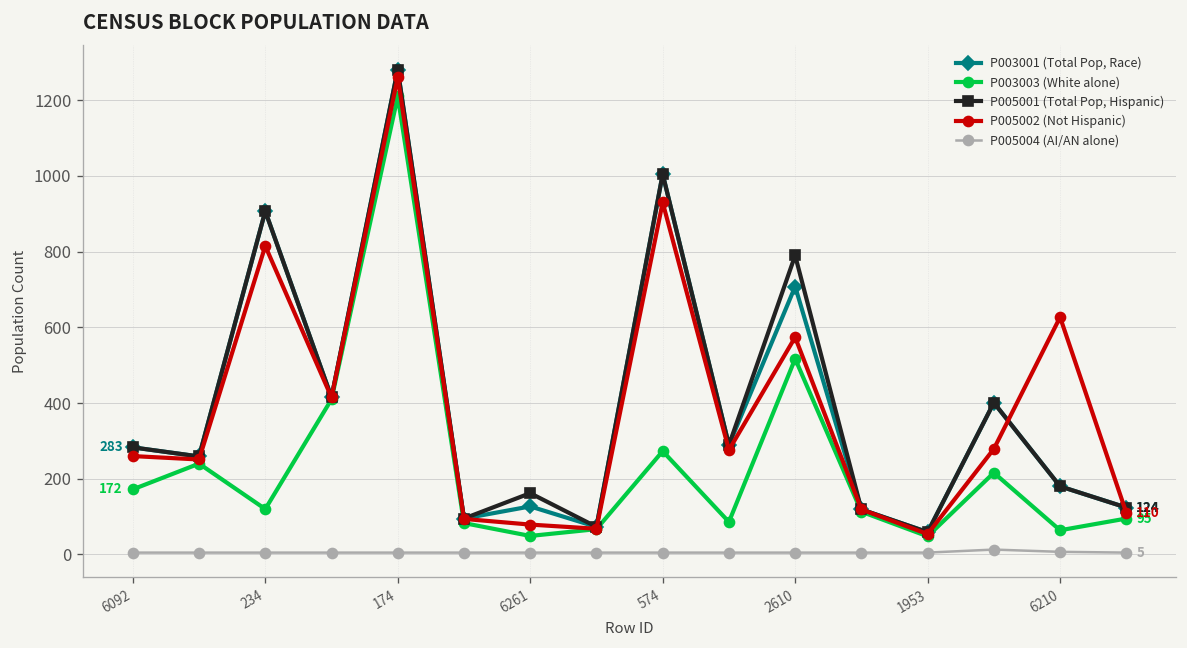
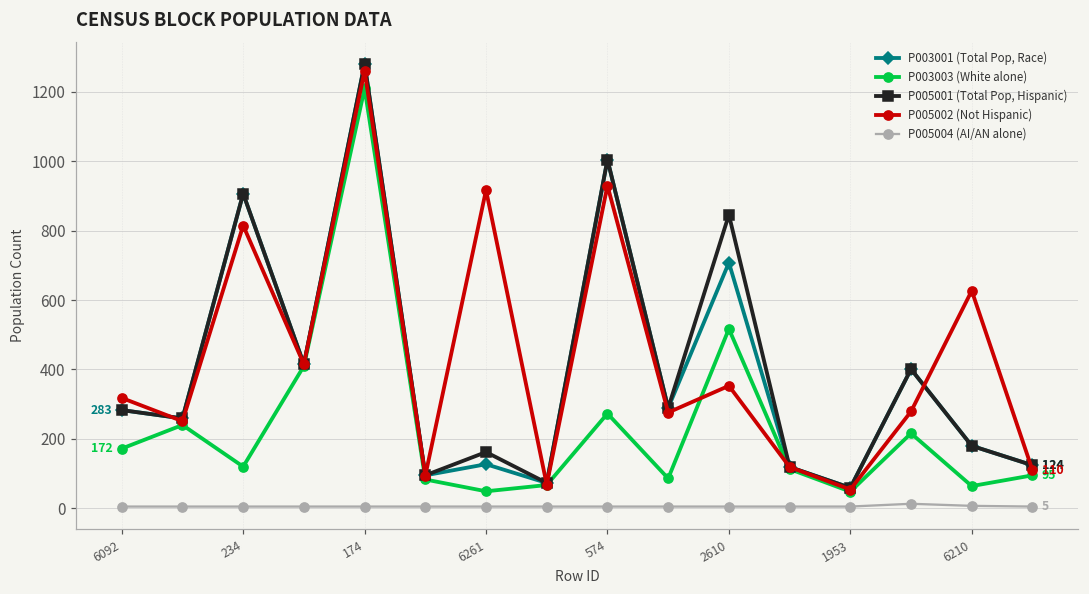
P005002 (Not Hispanic), 6092: 260 -> 320
P005002 (Not Hispanic), 6261: 80 -> 920
P005001 (Total Pop, Hispanic), 2610: 790 -> 850
P005002 (Not Hispanic), 2610: 570 -> 350
